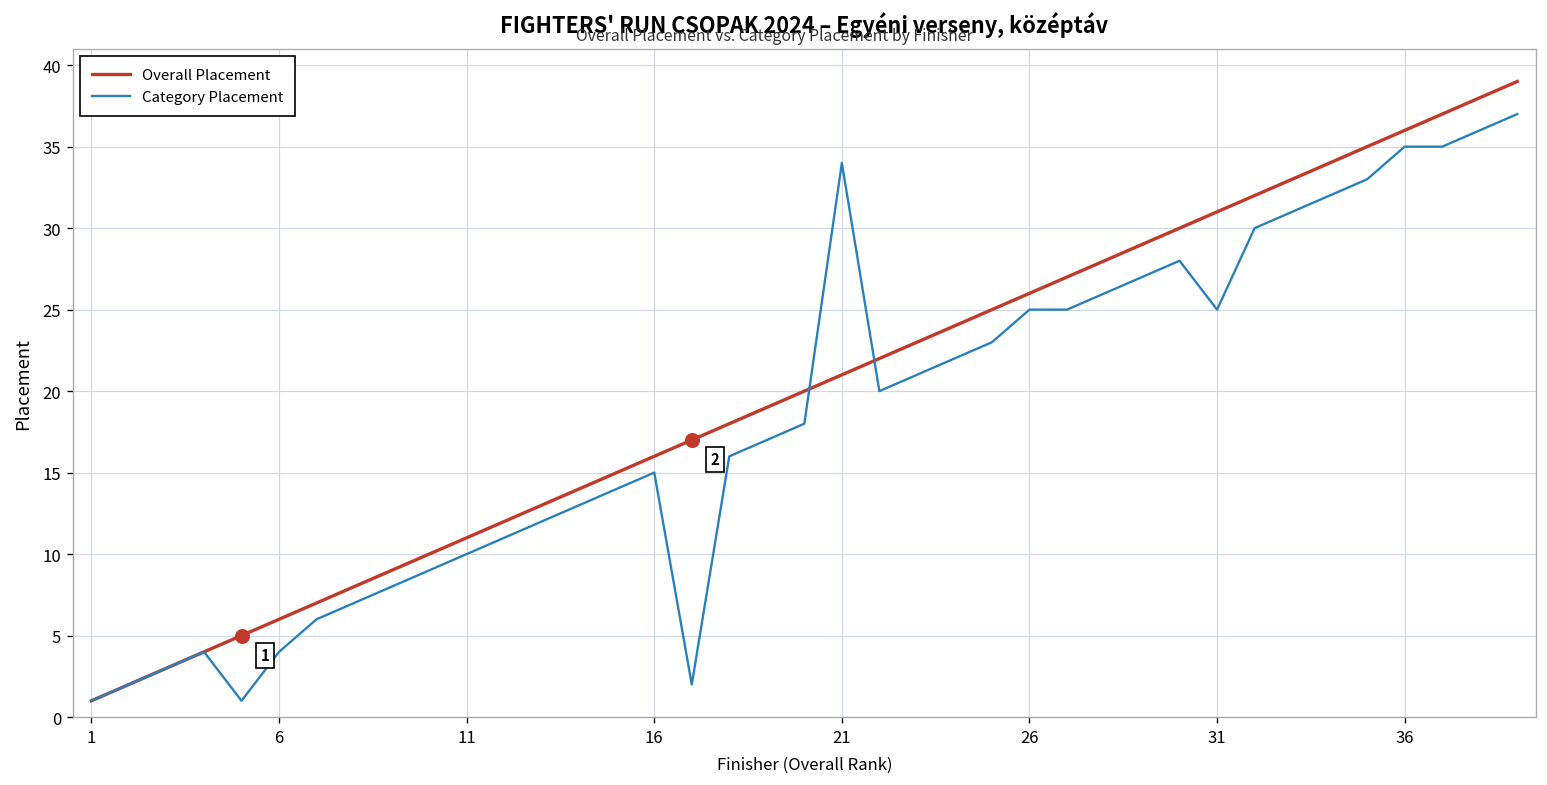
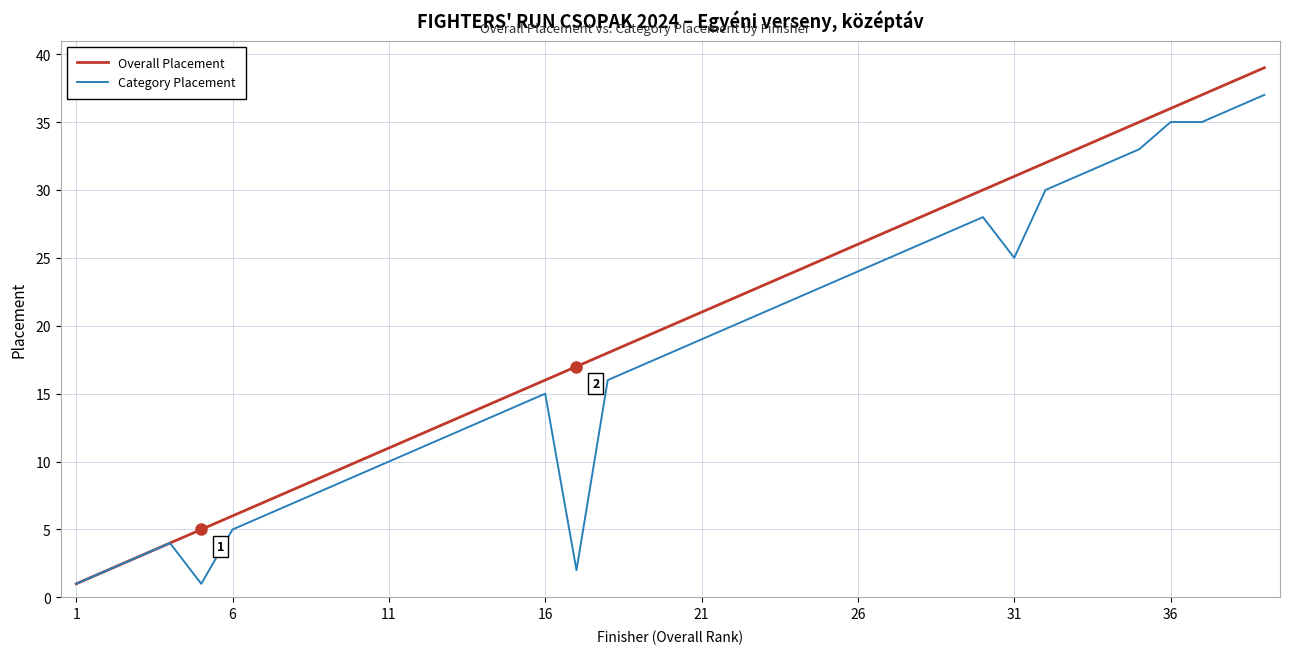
Category Placement, 6: 4 -> 5
Category Placement, 21: 34 -> 19
Category Placement, 26: 25 -> 24
